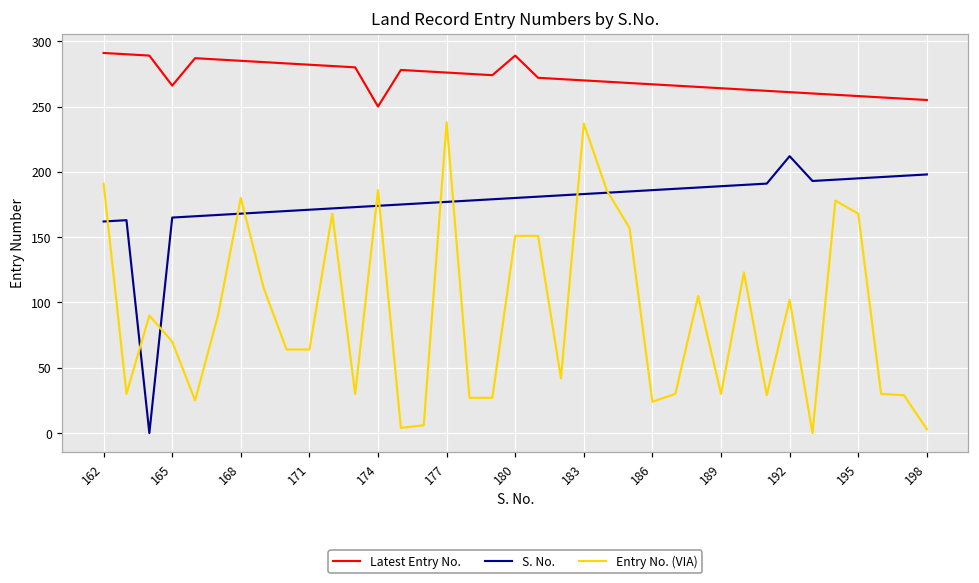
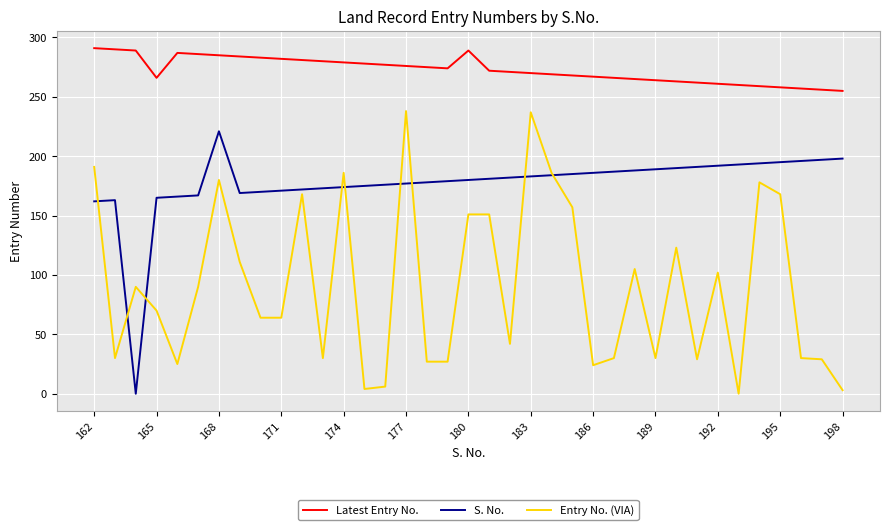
S. No., 168: 168 -> 221
Latest Entry No., 174: 250 -> 279
S. No., 192: 212 -> 192
